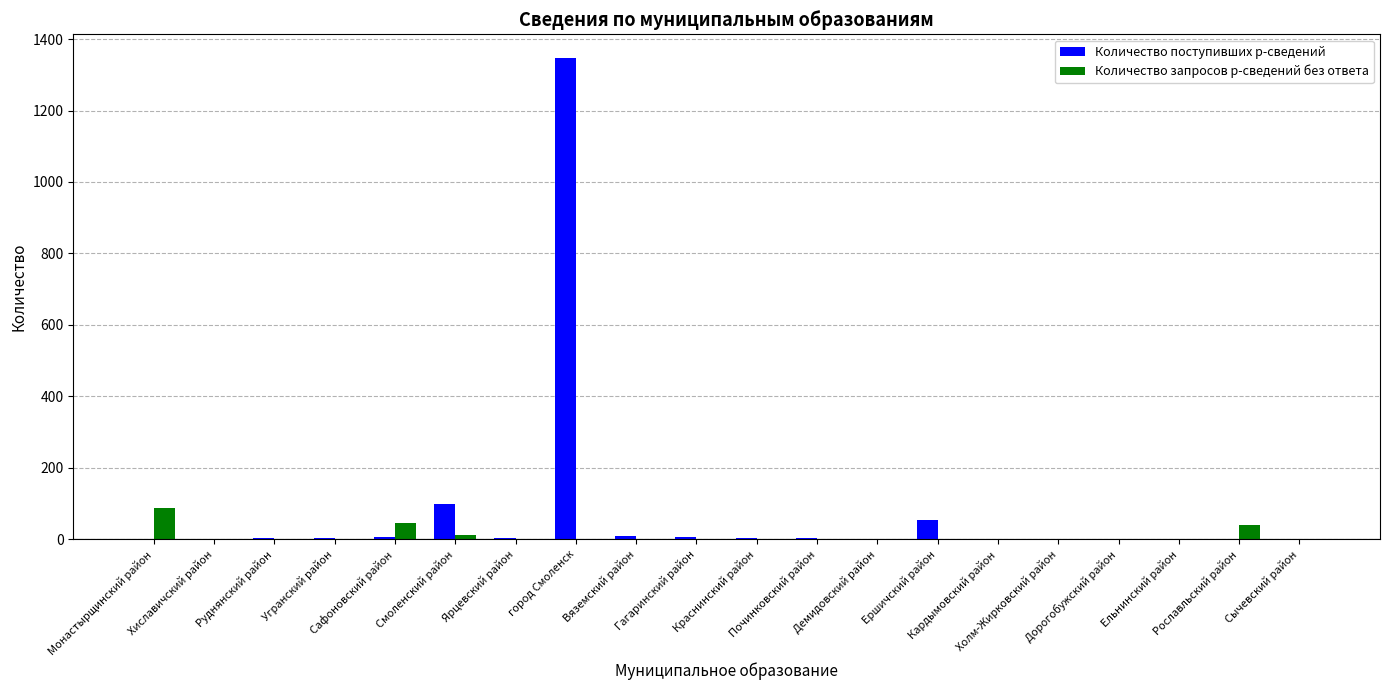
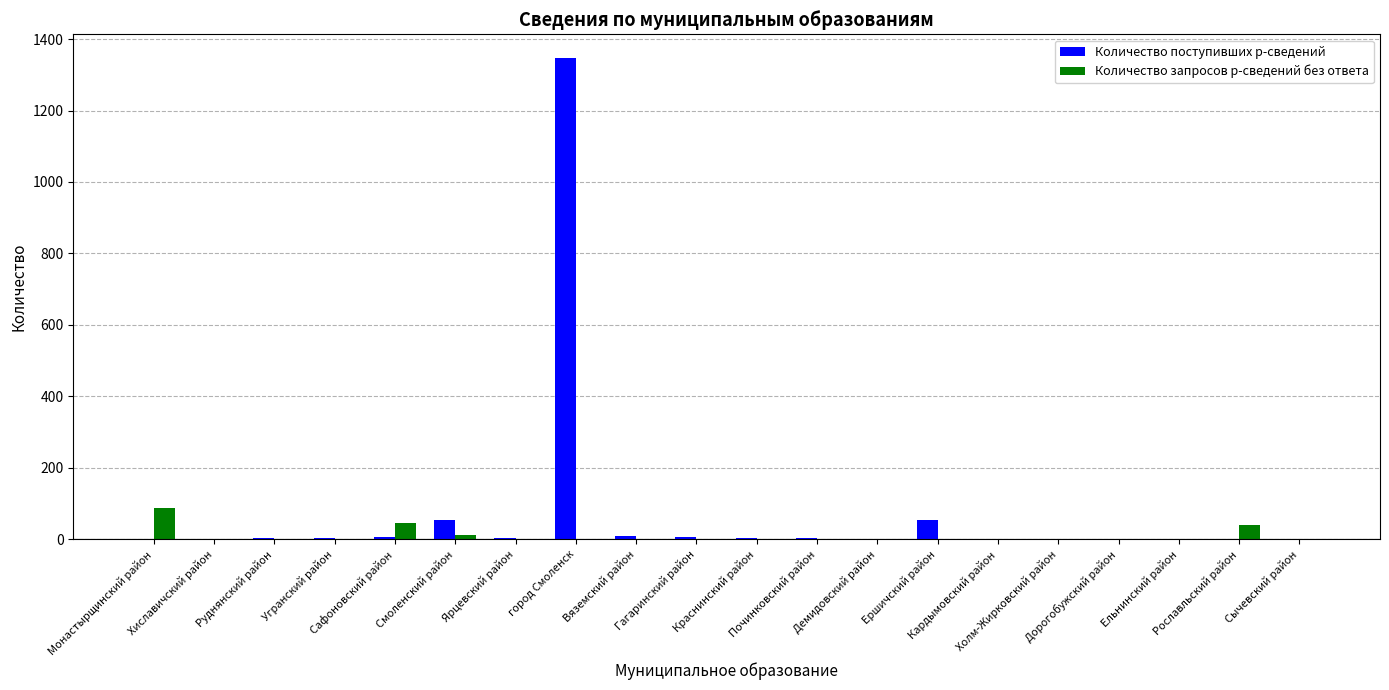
Количество поступивших р-сведений, Смоленский район: 100 -> 60
